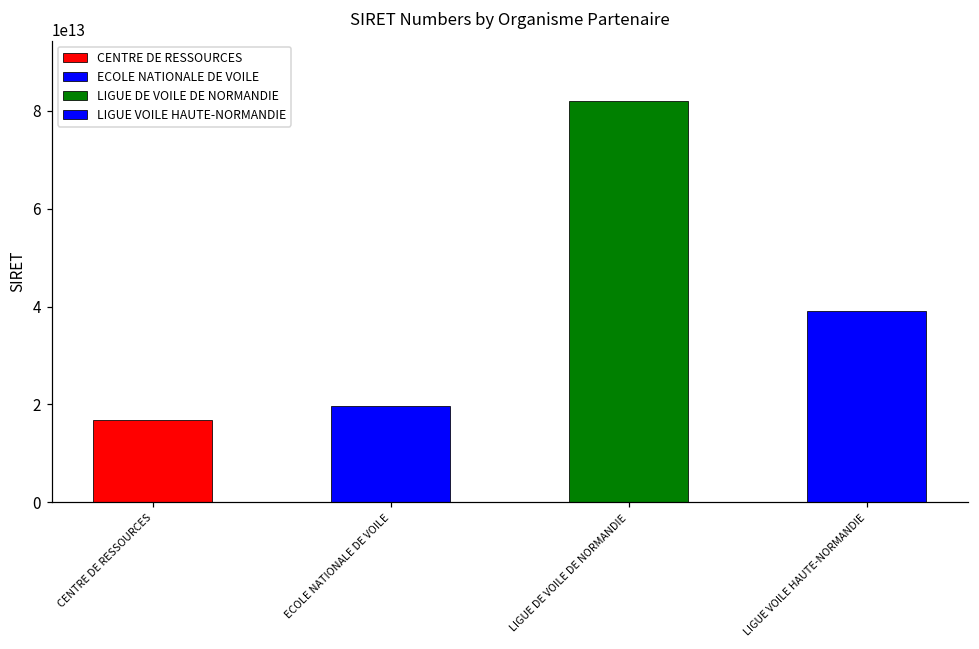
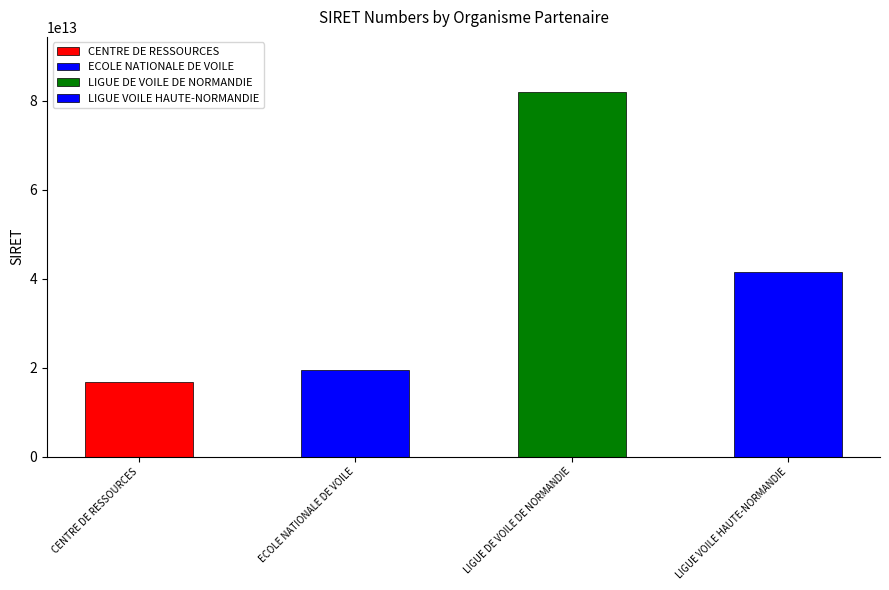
LIGUE VOILE HAUTE-NORMANDIE: 39000000000000 -> 42000000000000
